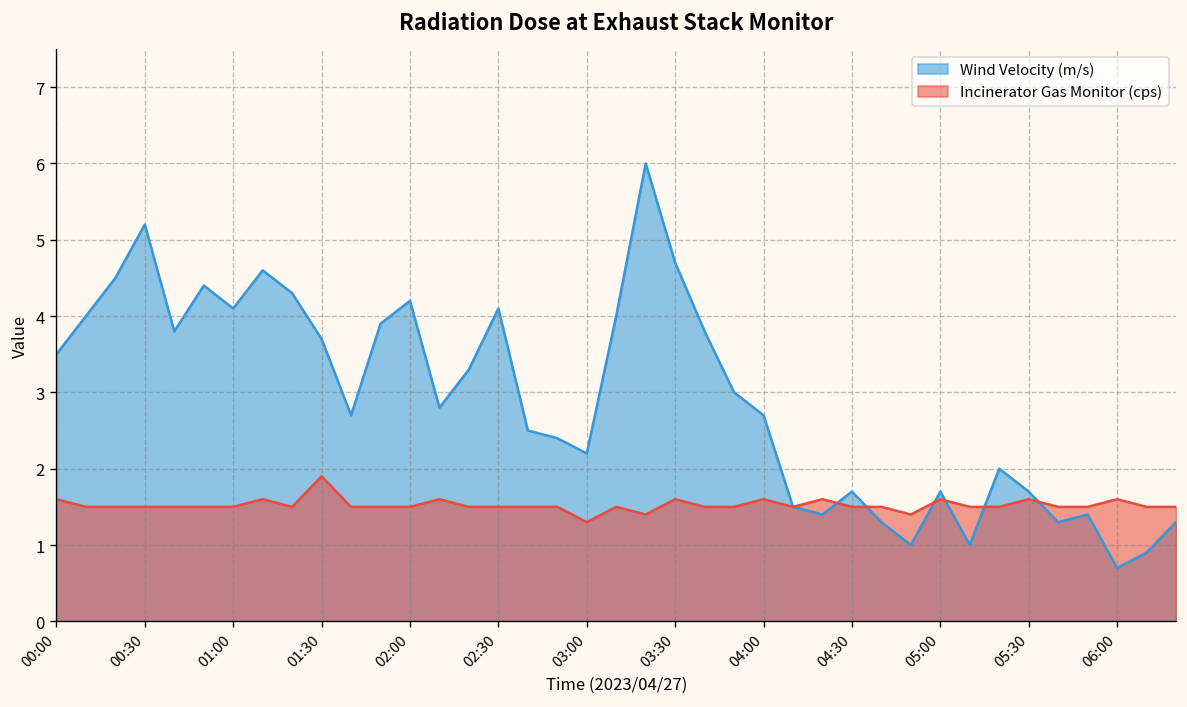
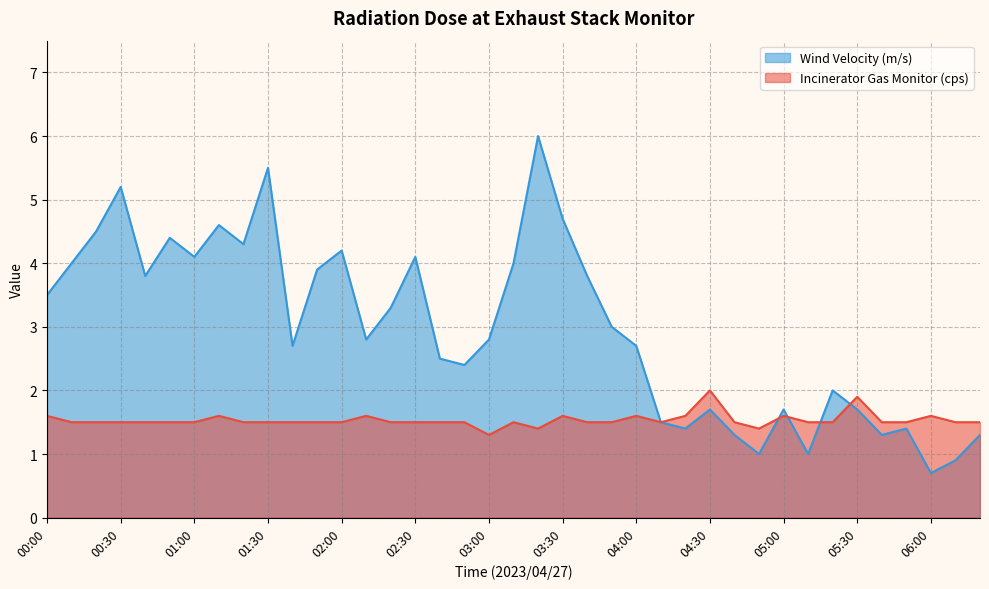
Wind Velocity (m/s), 01:30: 3.7 -> 5.5
Incinerator Gas Monitor (cps), 01:30: 1.9 -> 1.5
Wind Velocity (m/s), 03:00: 2.2 -> 2.8
Incinerator Gas Monitor (cps), 04:30: 1.5 -> 2.0
Incinerator Gas Monitor (cps), 05:30: 1.6 -> 1.9
